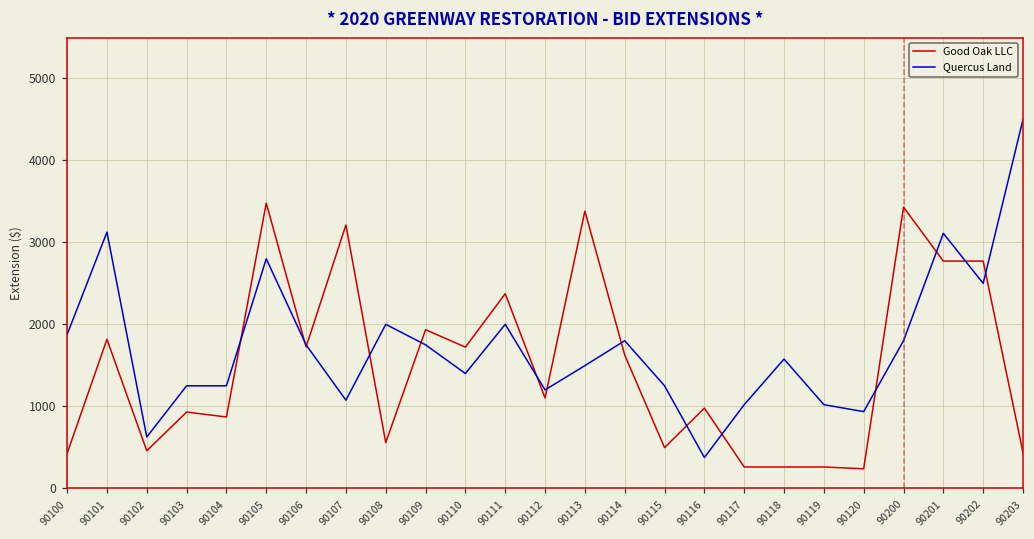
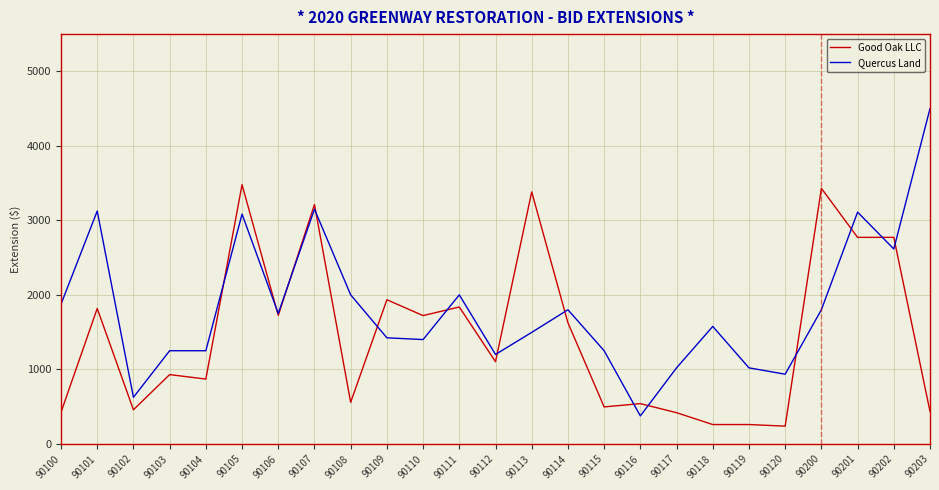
Quercus Land, 90105: 2800 -> 3100
Quercus Land, 90107: 1100 -> 3200
Quercus Land, 90109: 1800 -> 1400
Good Oak LLC, 90111: 2400 -> 1800
Good Oak LLC, 90116: 1000 -> 500
Good Oak LLC, 90117: 300 -> 400
Quercus Land, 90202: 2500 -> 2600
